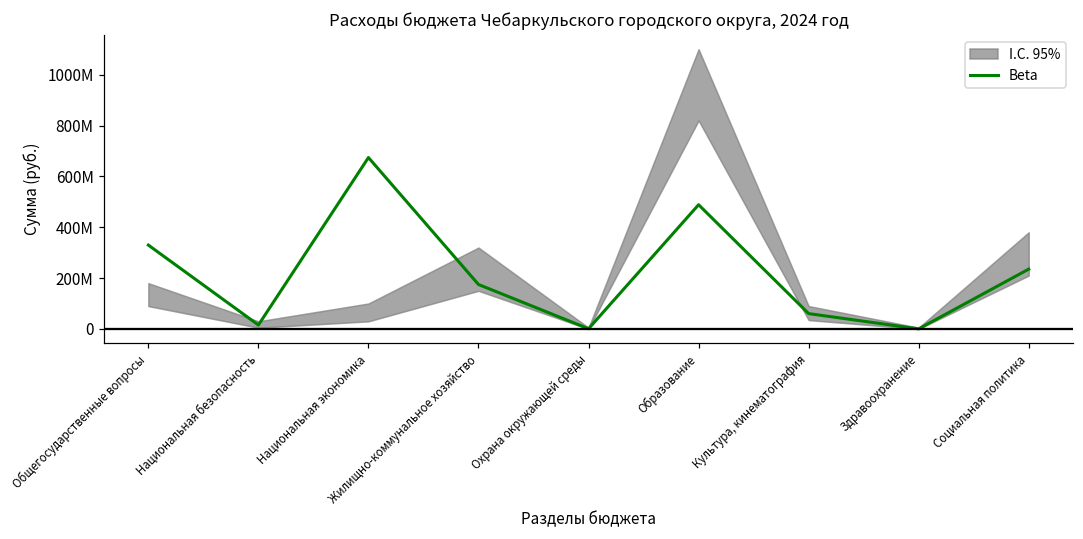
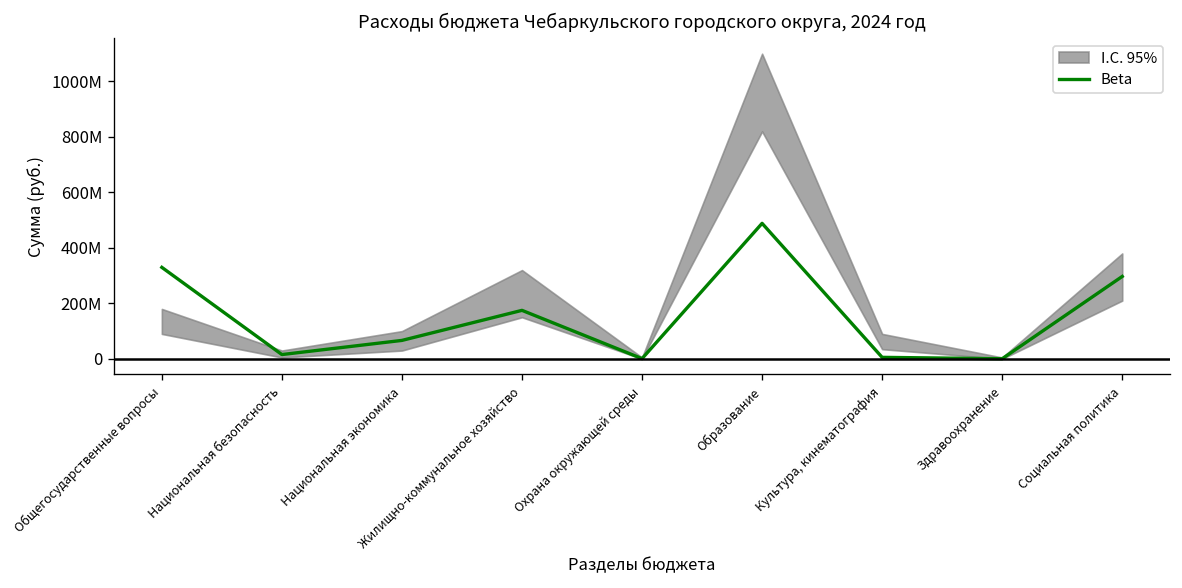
Beta, Национальная экономика: 670000000 -> 70000000
Beta, Культура, кинематография: 60000000 -> 10000000
Beta, Социальная политика: 240000000 -> 300000000
